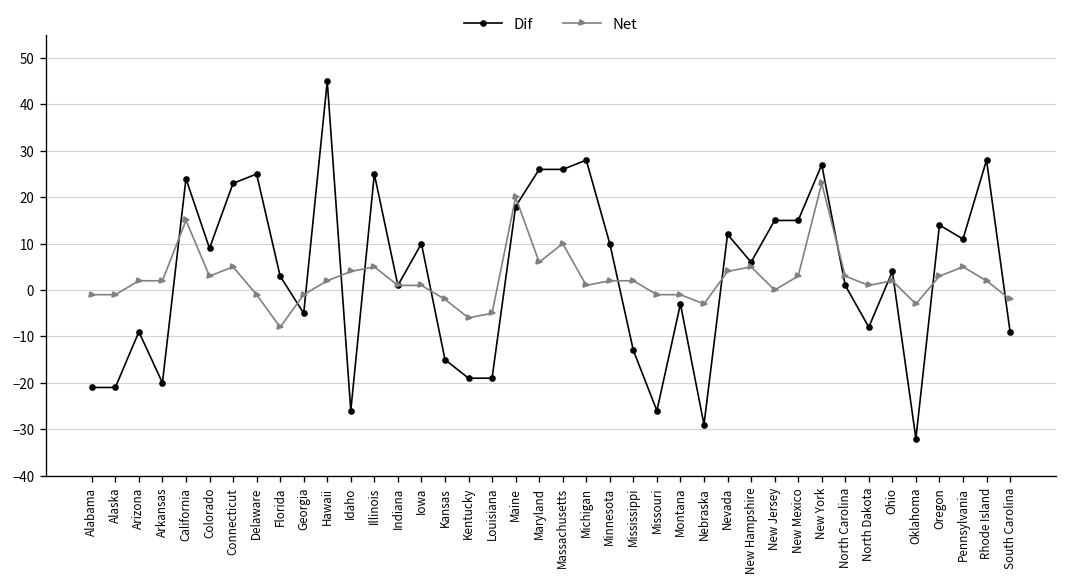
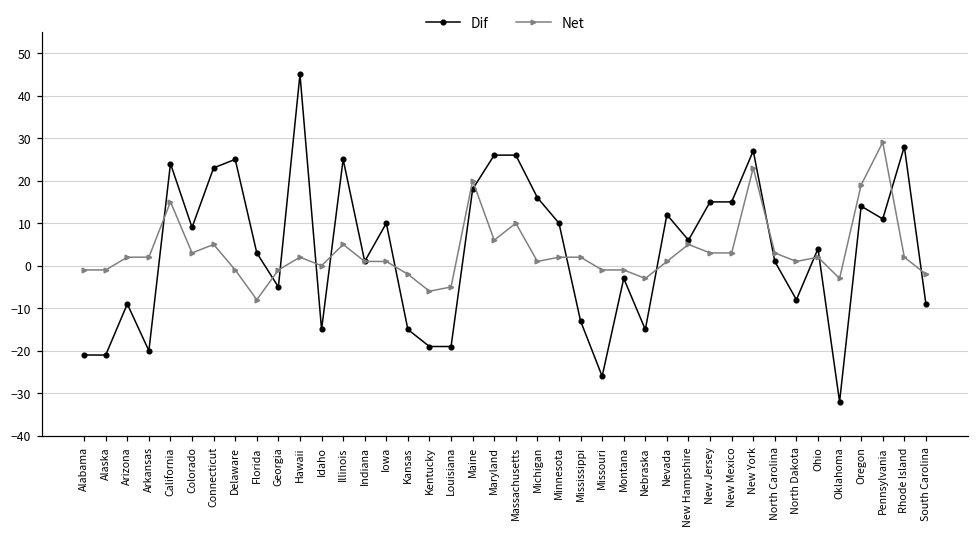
Dif, Idaho: -26 -> -15
Net, Idaho: 4 -> 0
Dif, Michigan: 28 -> 16
Dif, Nebraska: -29 -> -15
Net, Nevada: 4 -> 1
Net, New Jersey: 0 -> 3
Net, Oregon: 3 -> 19
Net, Pennsylvania: 5 -> 29
